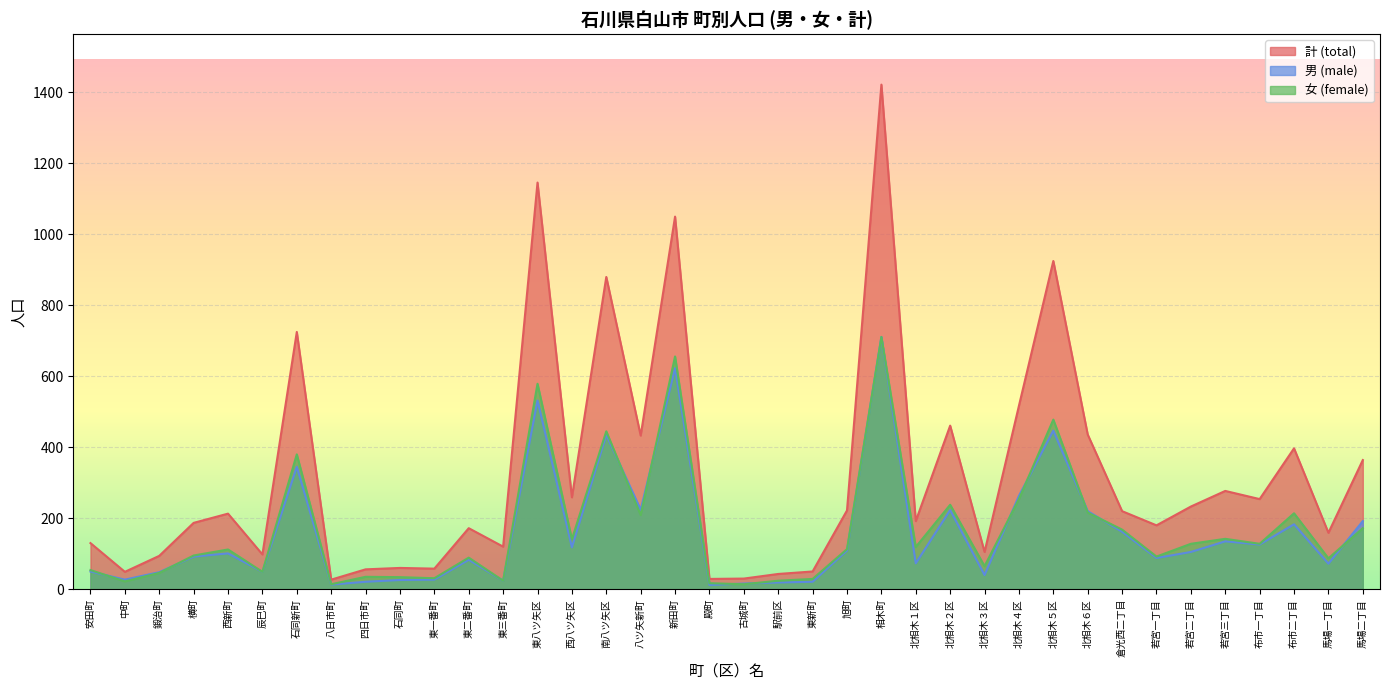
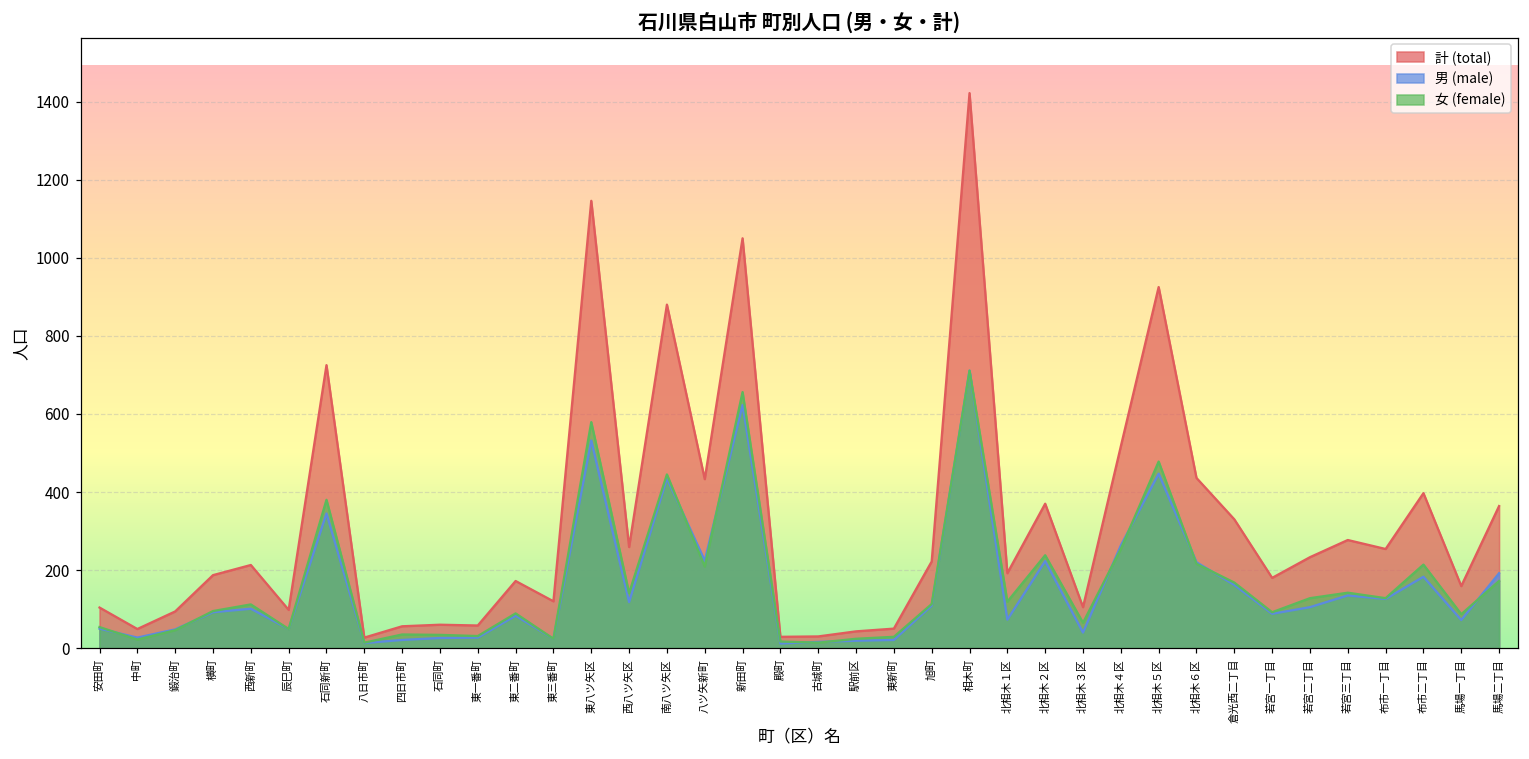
計 (total), 安田町: 130 -> 100
計 (total), 北相木２区: 460 -> 370
計 (total), 倉光西二丁目: 220 -> 330
